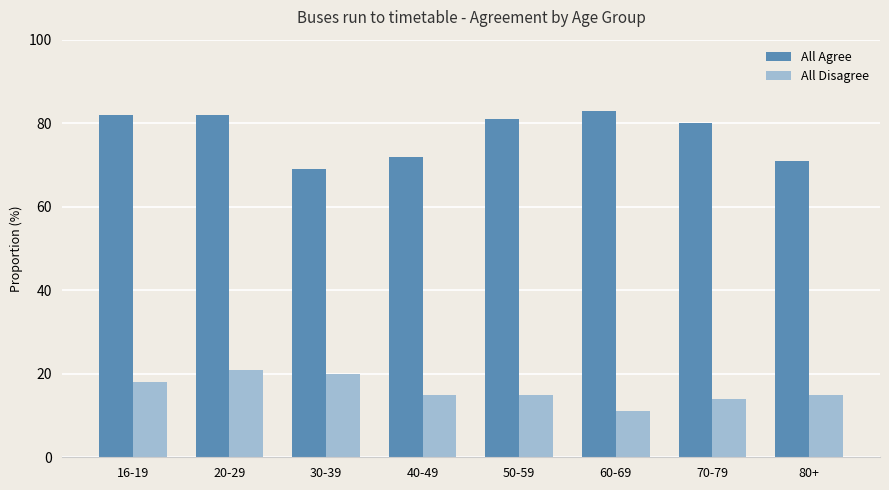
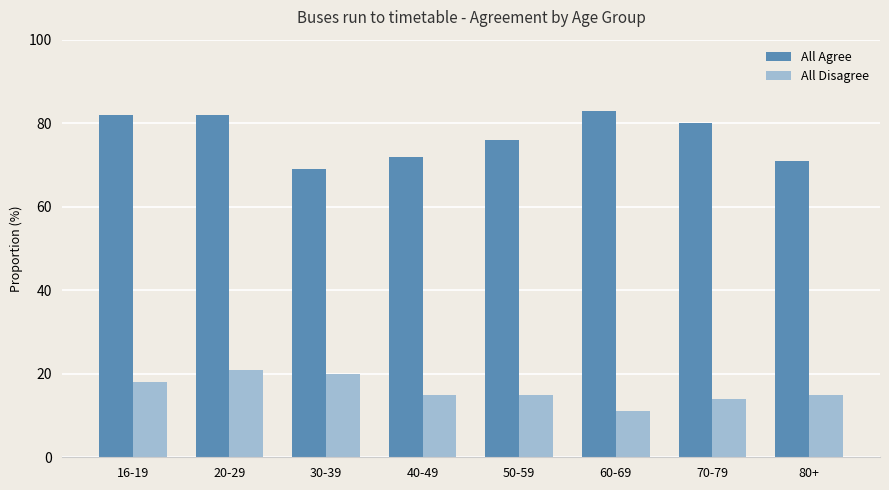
All Agree, 50-59: 81 -> 76
